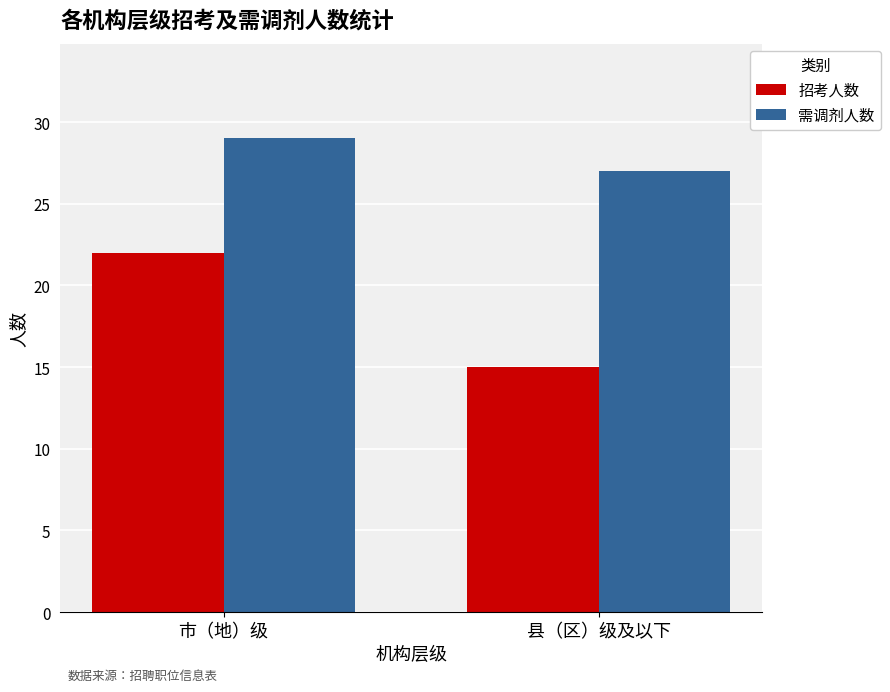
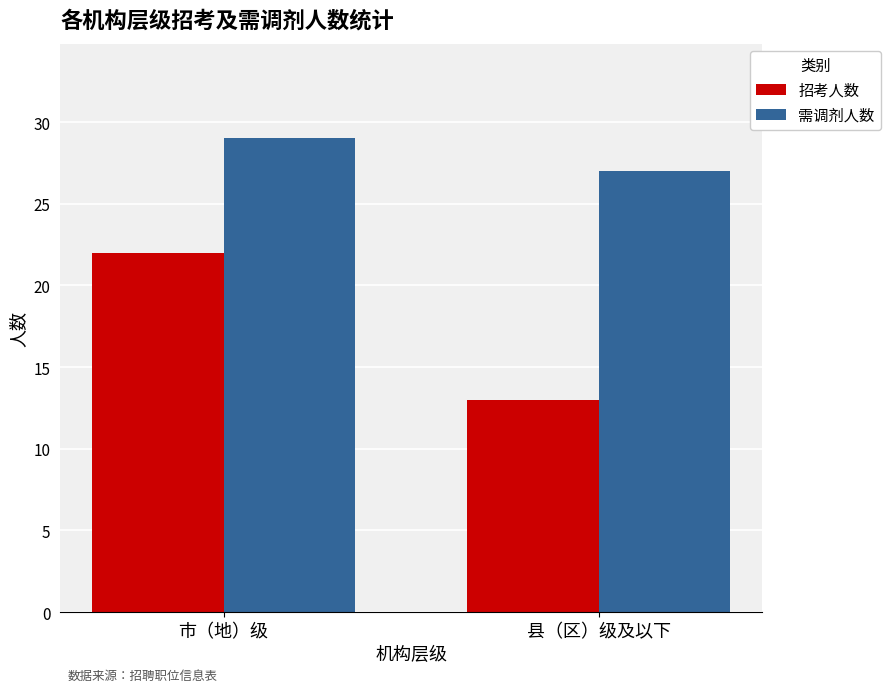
招考人数, 县（区）级及以下: 15 -> 13
